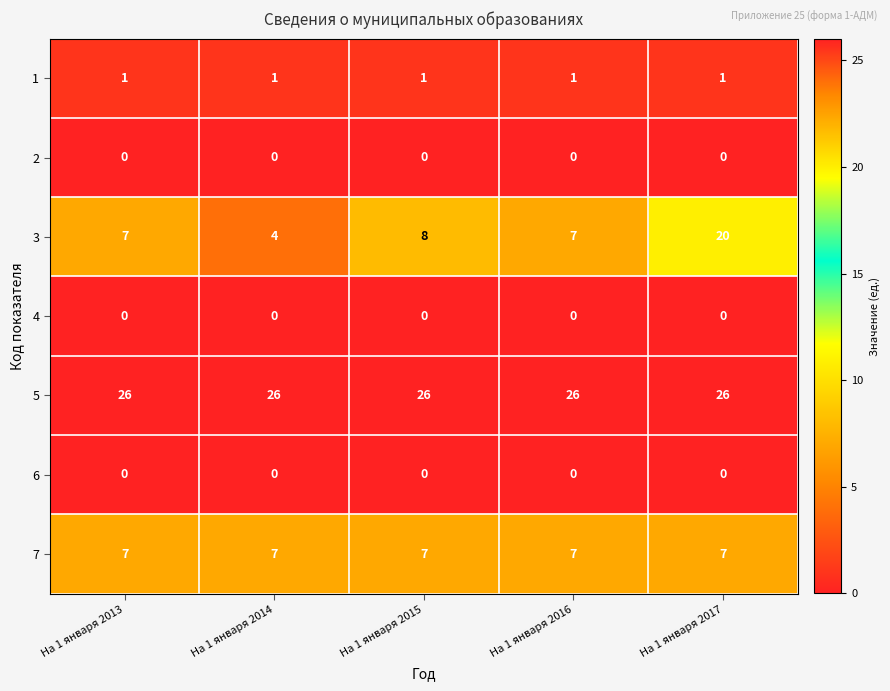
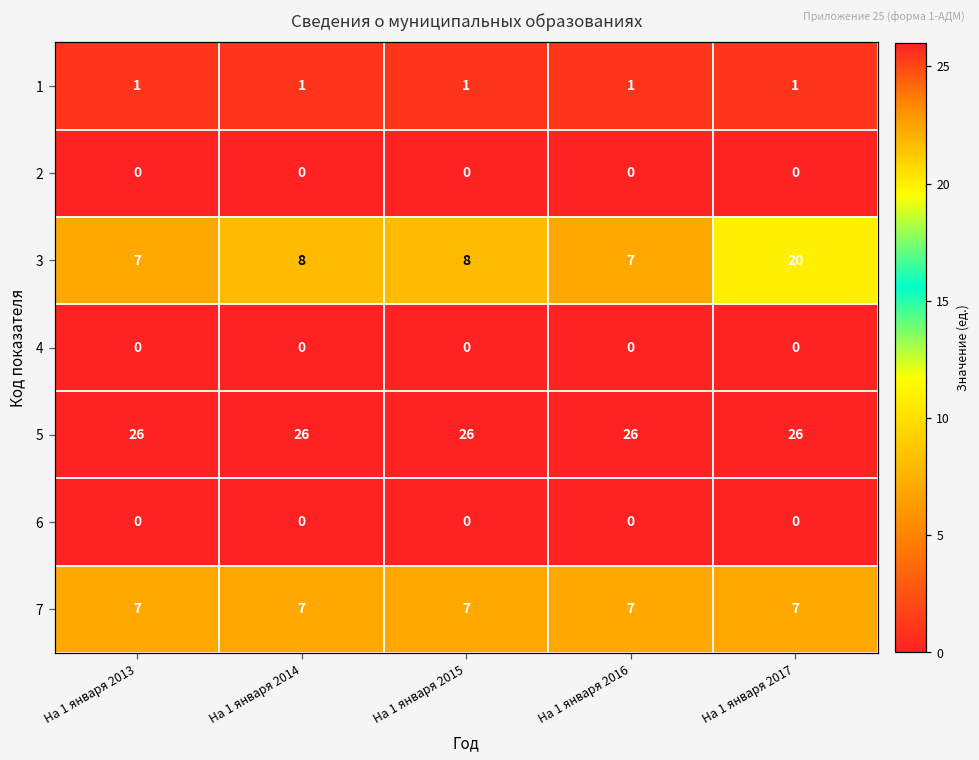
3, На 1 января 2014: 4 -> 8
